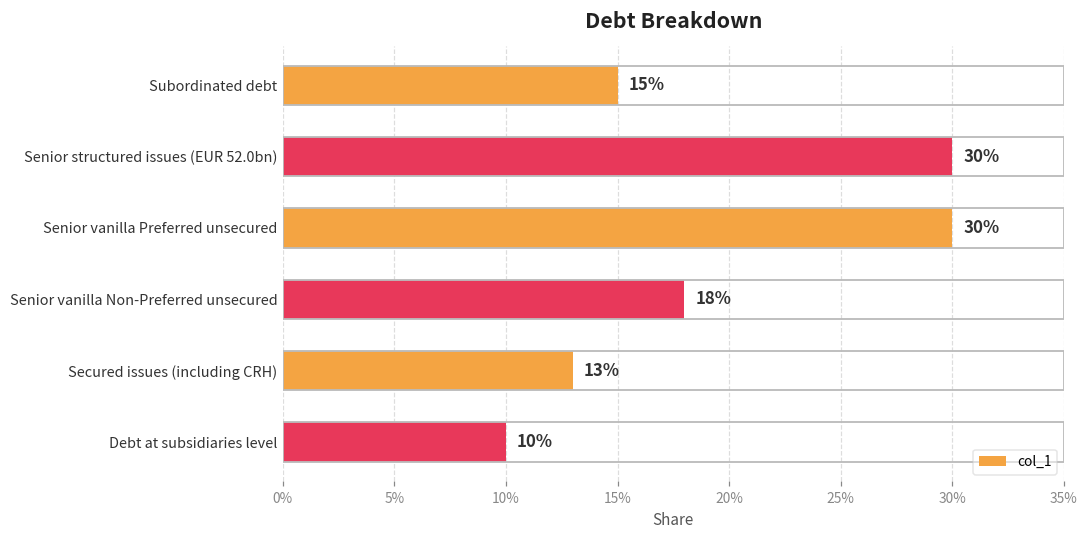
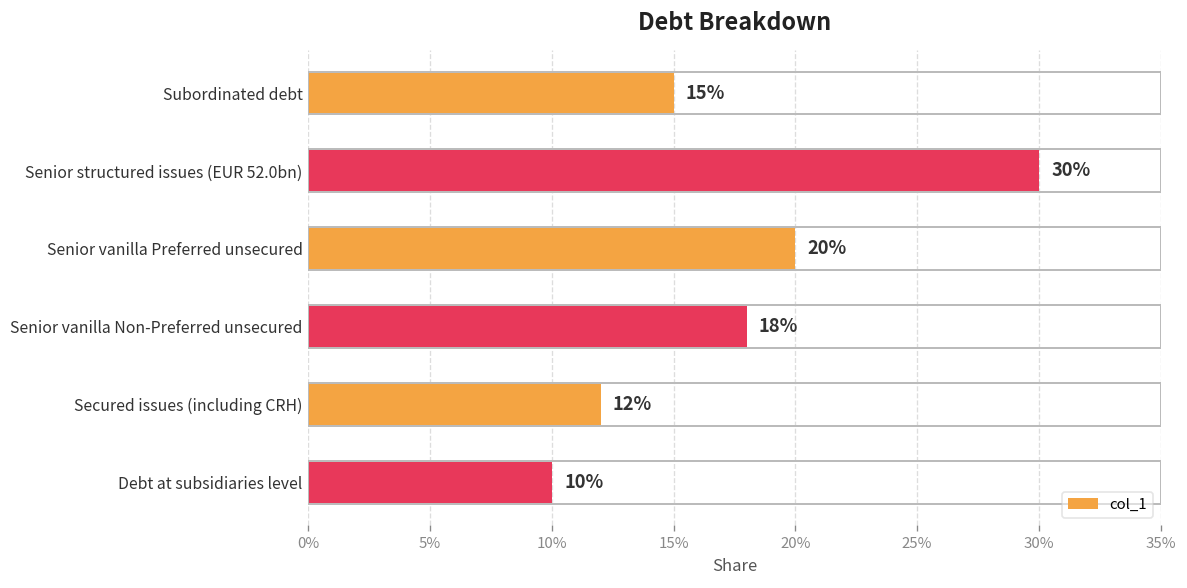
Senior vanilla Preferred unsecured: 30% -> 20%
Secured issues (including CRH): 13% -> 12%
